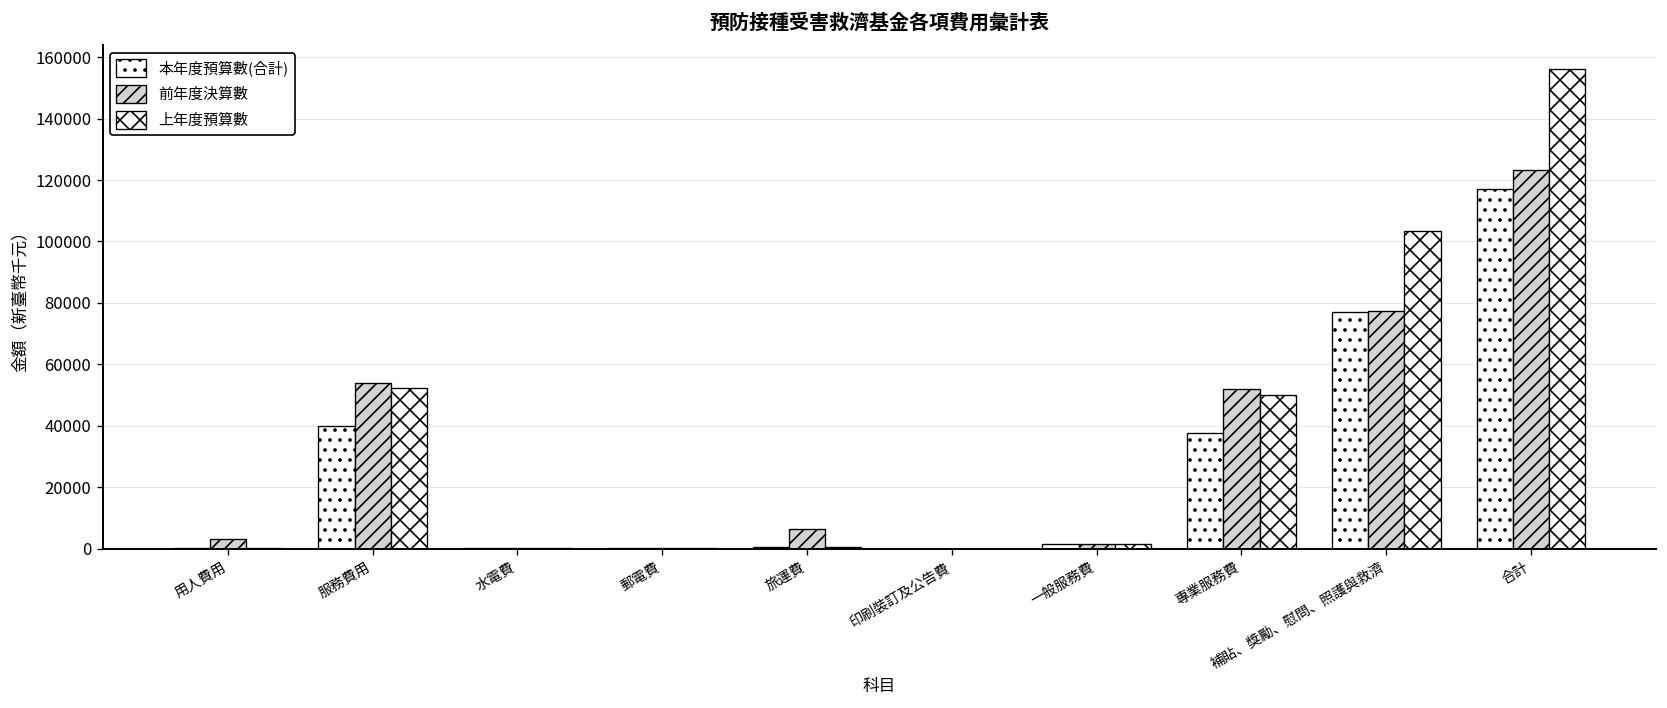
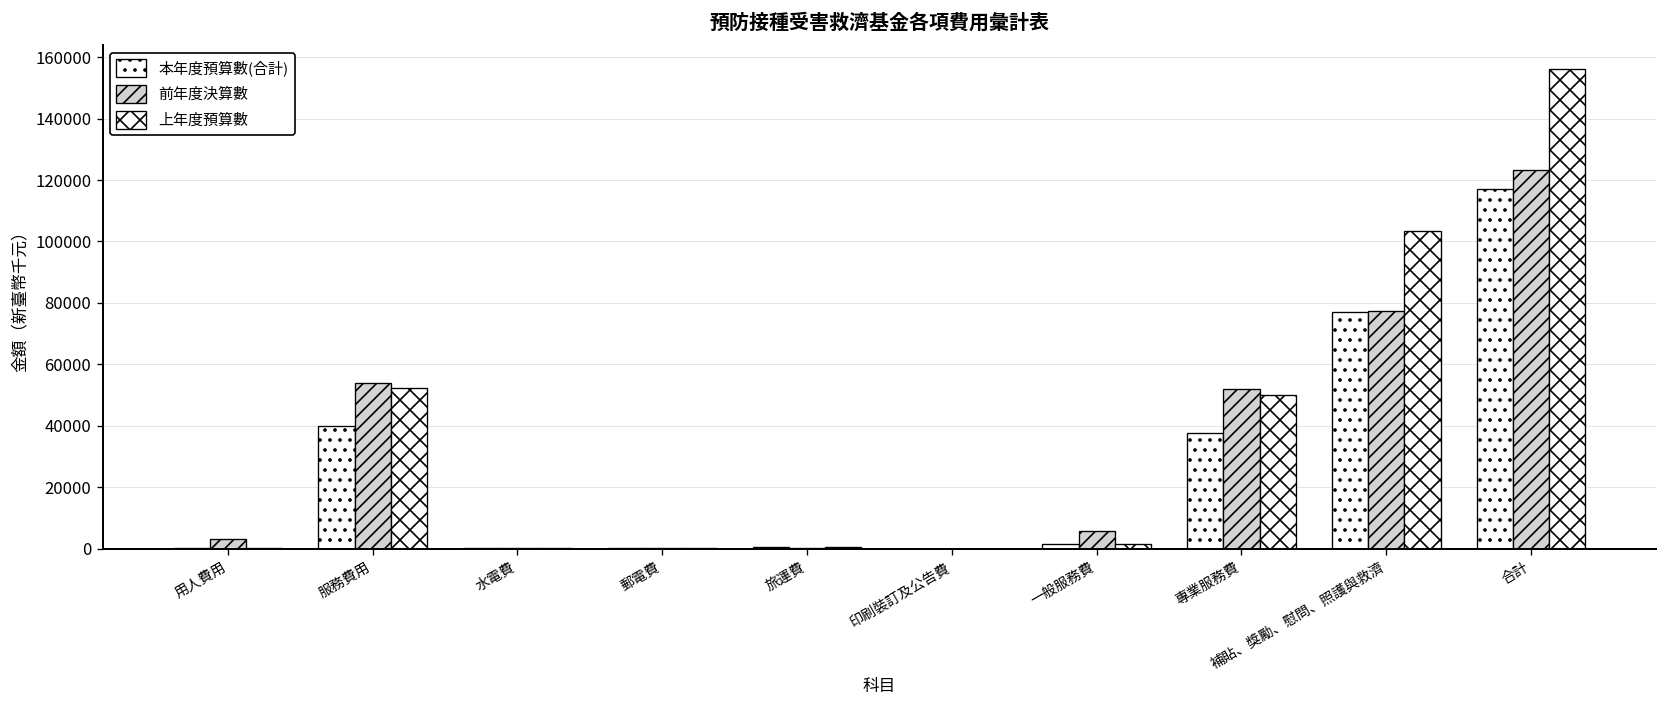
前年度決算數, 旅運費: 7000 -> 0
前年度決算數, 一般服務費: 1000 -> 6000
